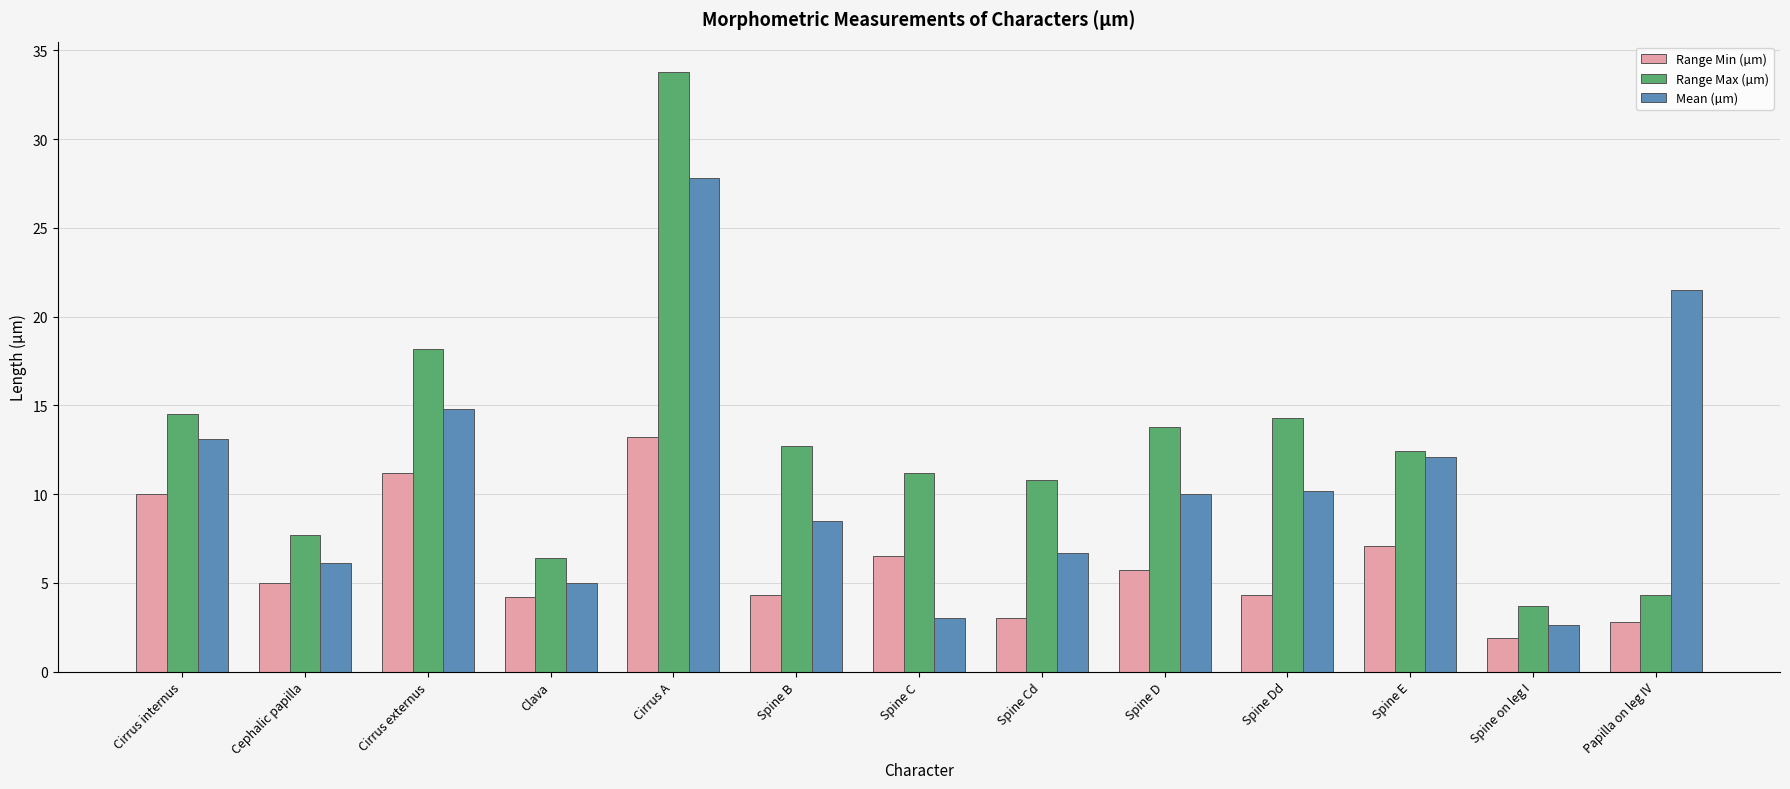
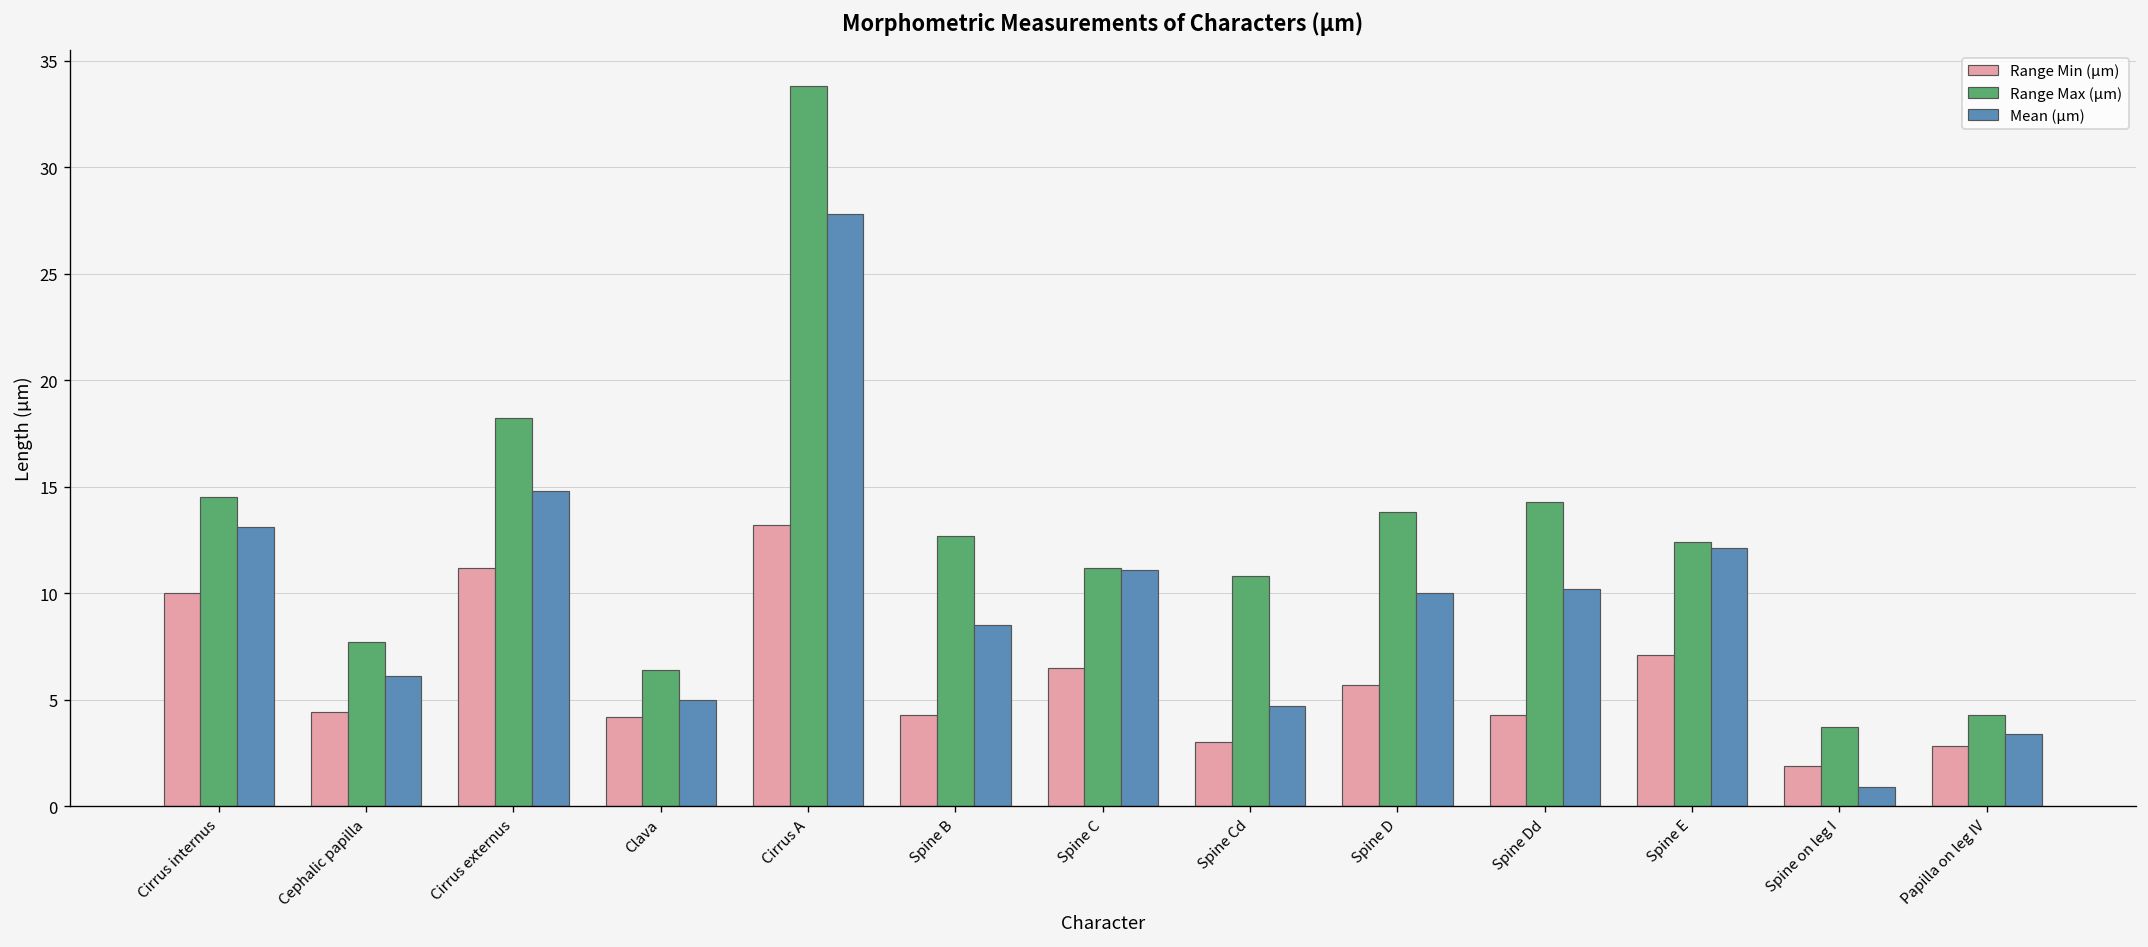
Range Min (µm), Cephalic papilla: 5.0 -> 4.4
Mean (µm), Spine C: 3.0 -> 11.1
Mean (µm), Spine Cd: 6.7 -> 4.7
Mean (µm), Spine on leg I: 2.6 -> 0.9
Mean (µm), Papilla on leg IV: 21.5 -> 3.4
